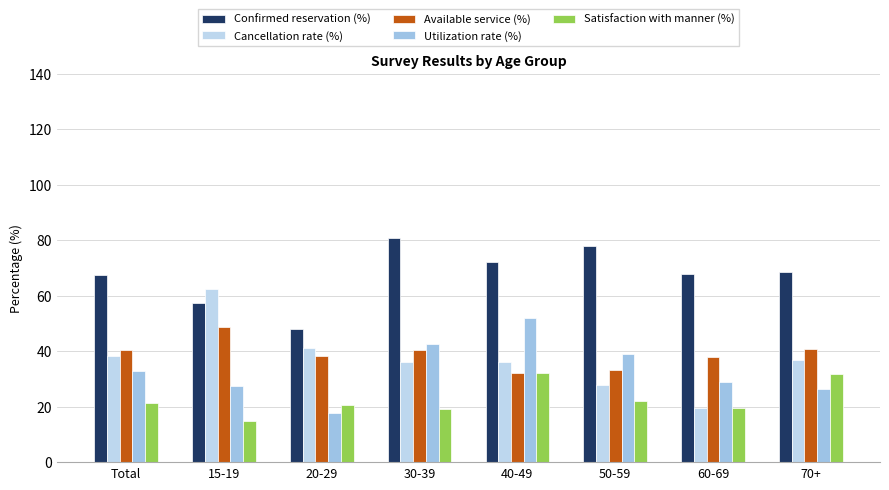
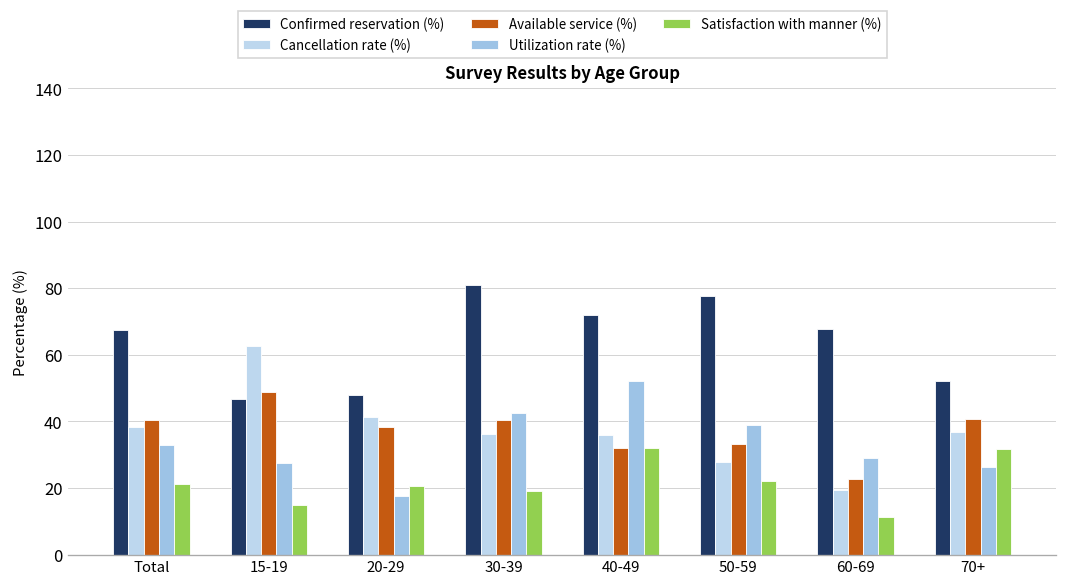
Confirmed reservation (%), 15-19: 58 -> 47
Available service (%), 60-69: 38 -> 23
Satisfaction with manner (%), 60-69: 19 -> 11
Confirmed reservation (%), 70+: 68 -> 52
